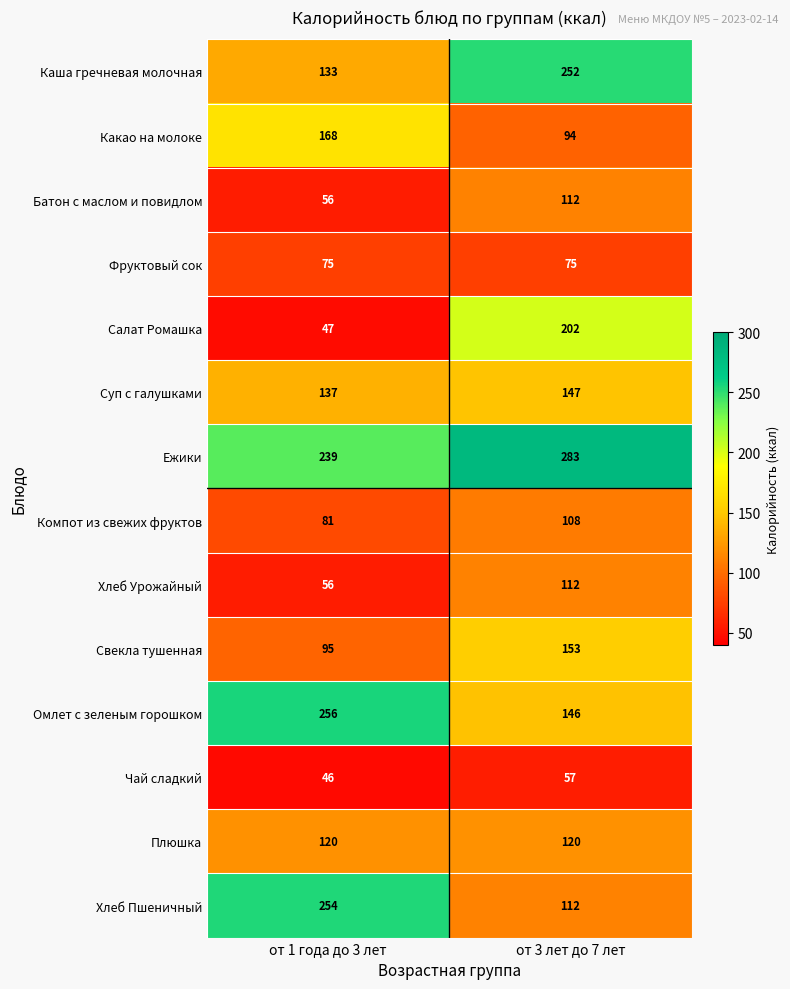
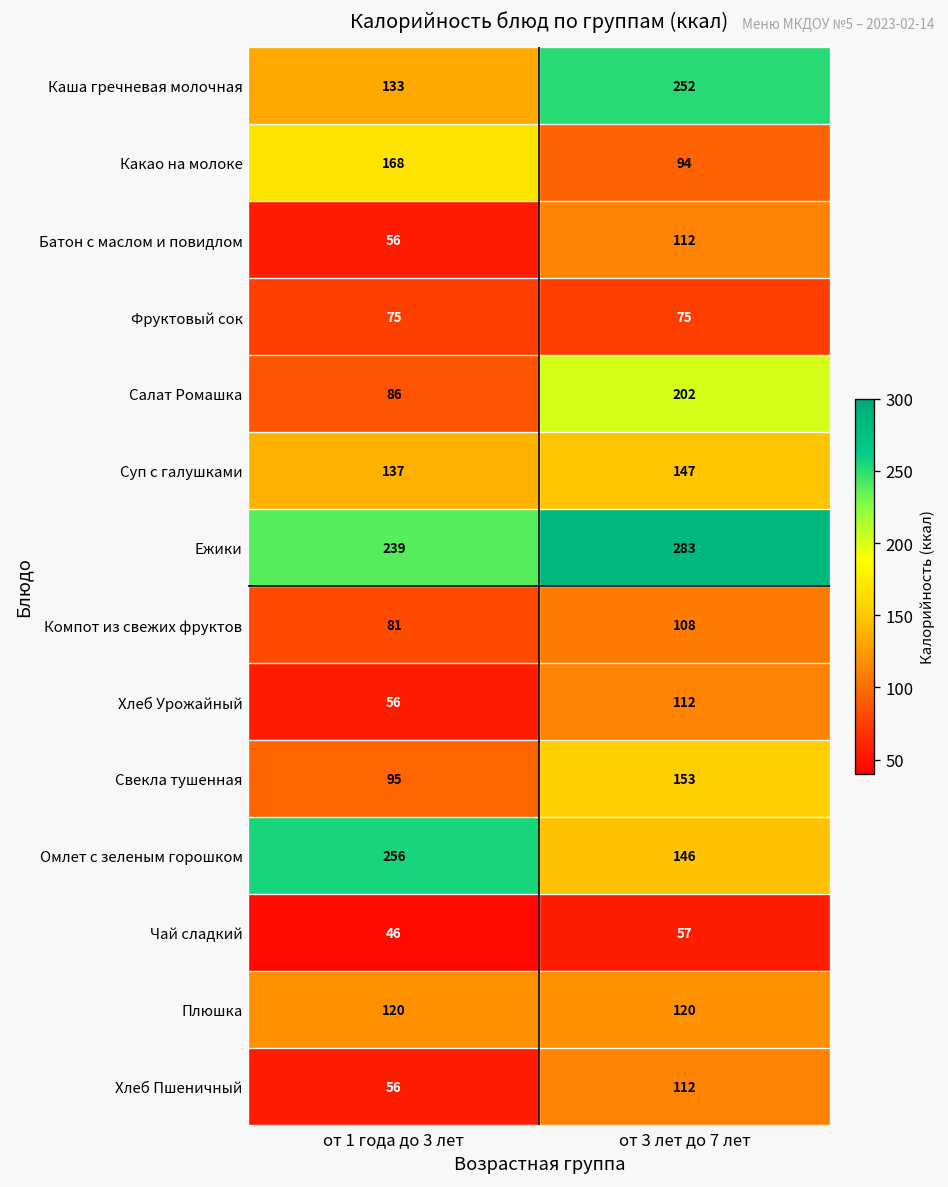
Салат Ромашка, от 1 года до 3 лет: 47 -> 86
Хлеб Пшеничный, от 1 года до 3 лет: 254 -> 56
